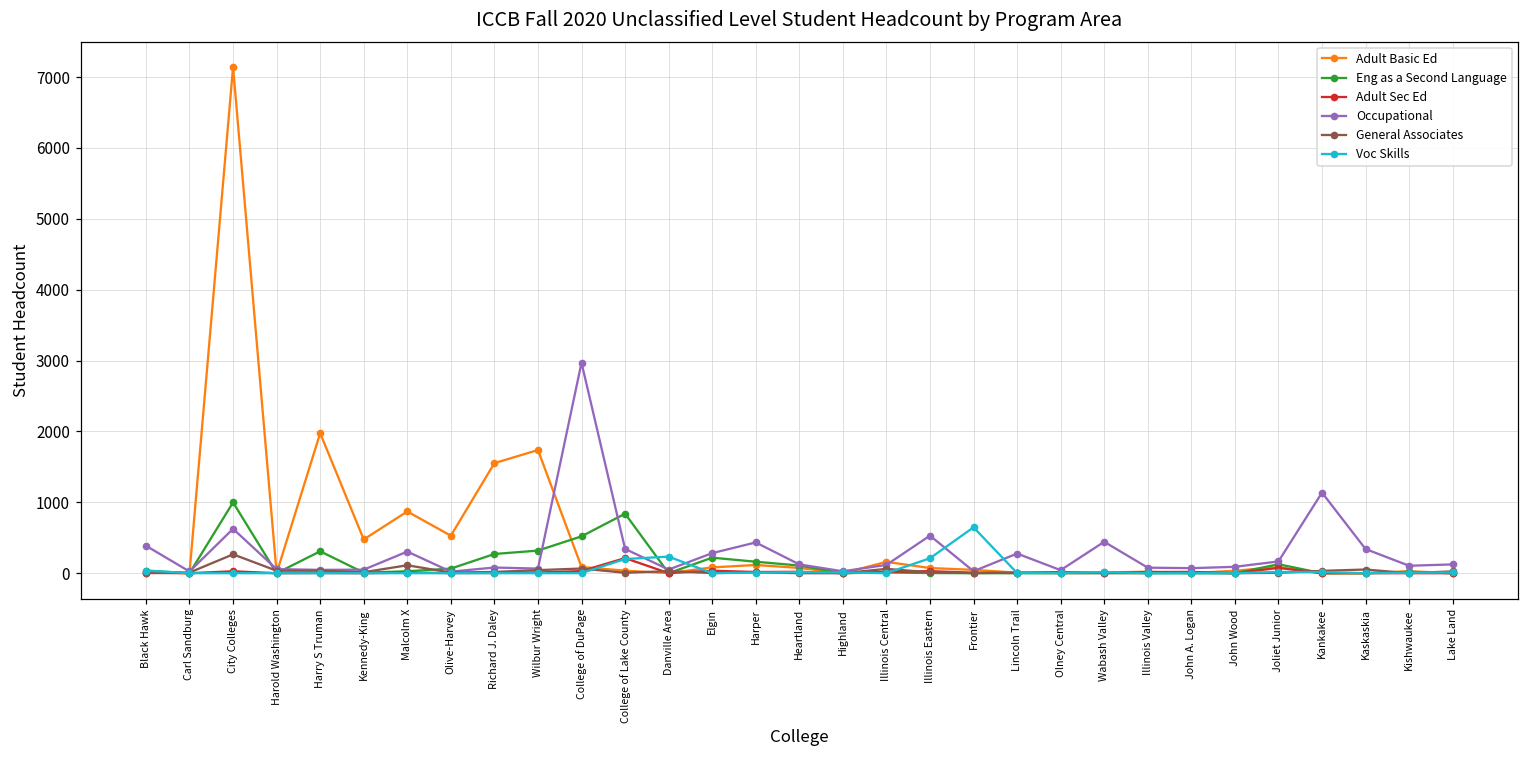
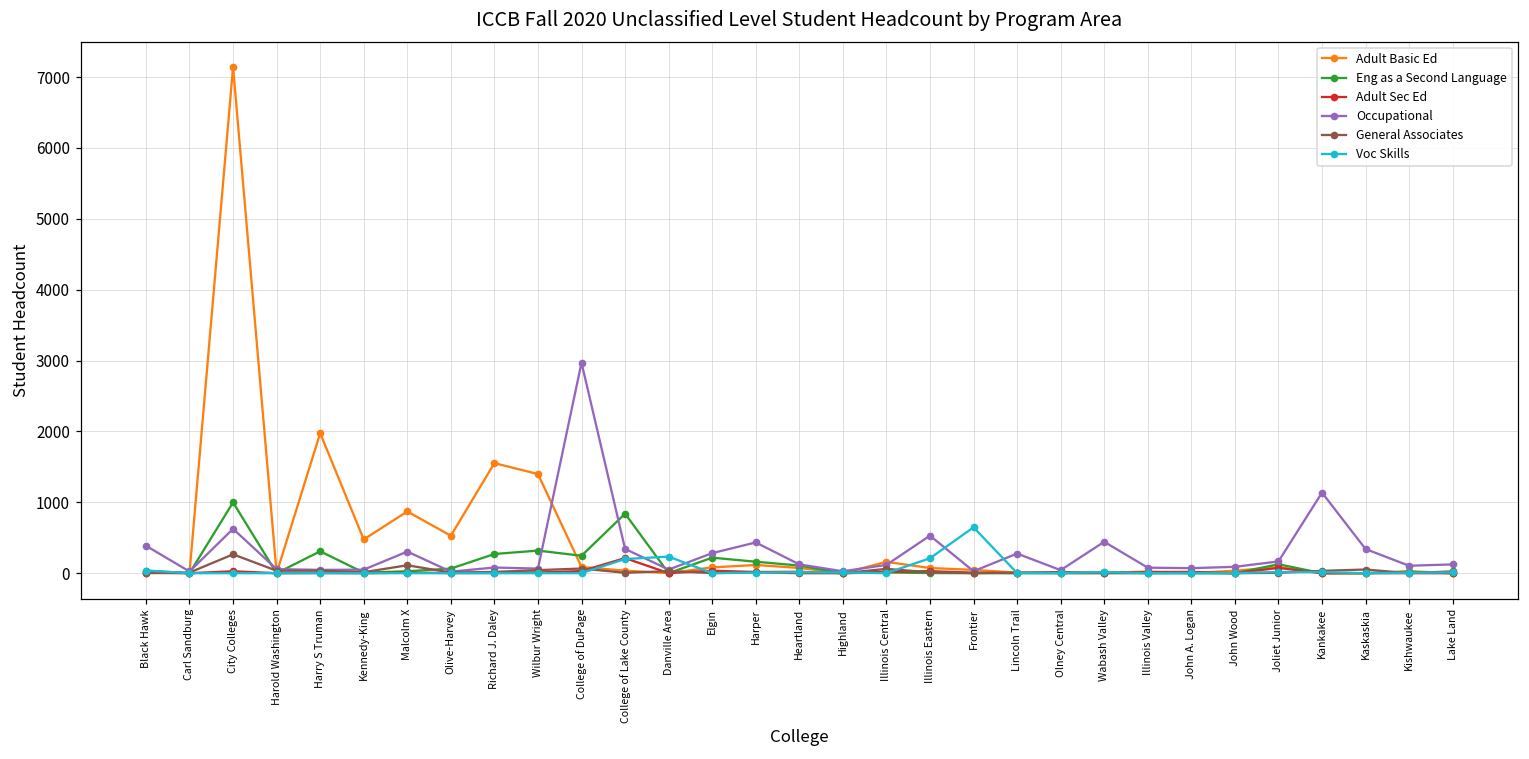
Adult Basic Ed, Wilbur Wright: 1700 -> 1400
Eng as a Second Language, College of DuPage: 500 -> 200
